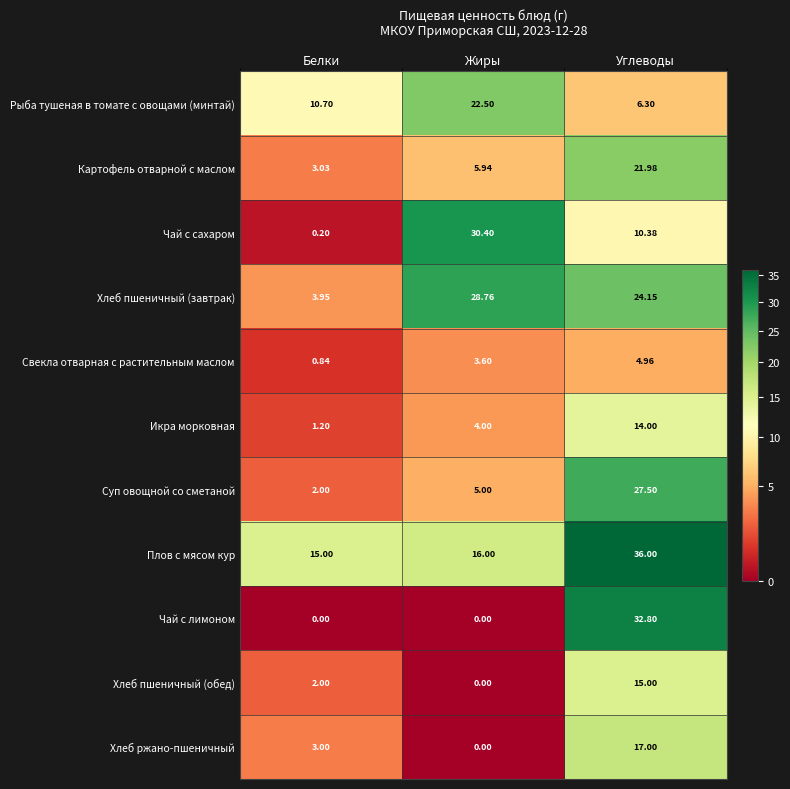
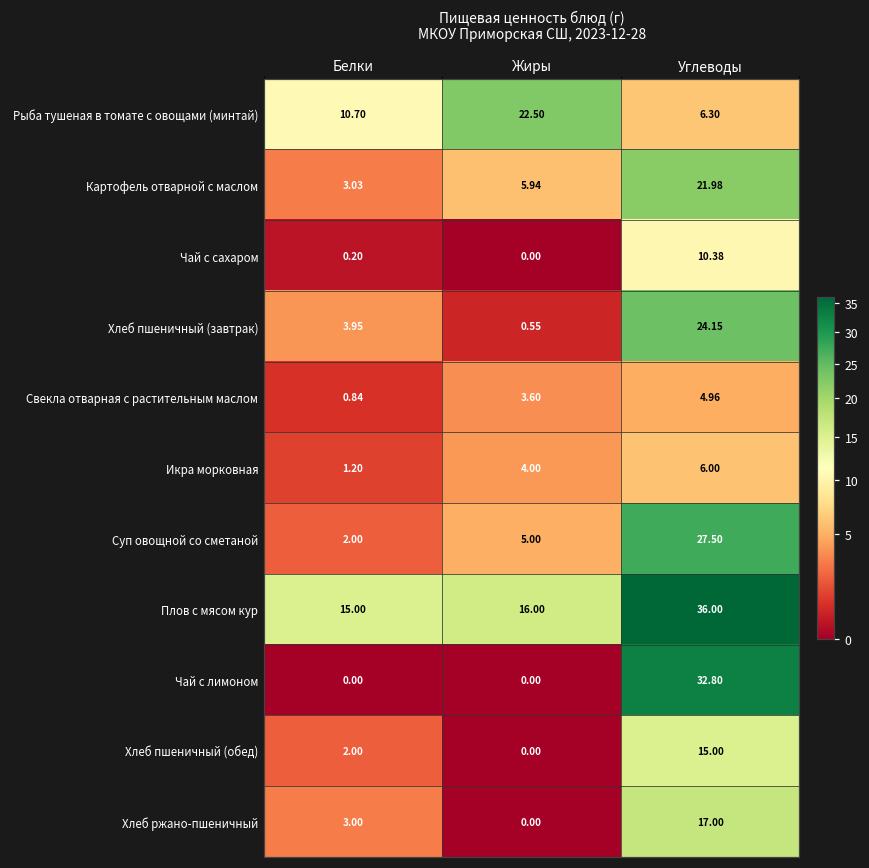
Чай с сахаром, Жиры: 30.40 -> 0.00
Хлеб пшеничный (завтрак), Жиры: 28.76 -> 0.55
Икра морковная, Углеводы: 14.00 -> 6.00
